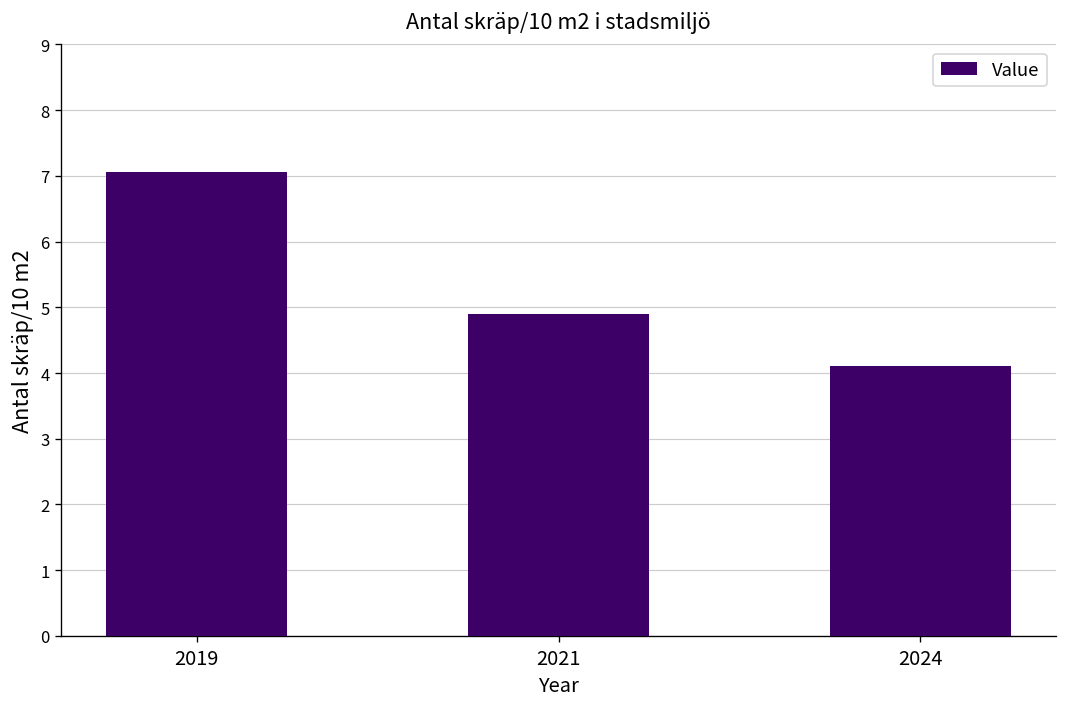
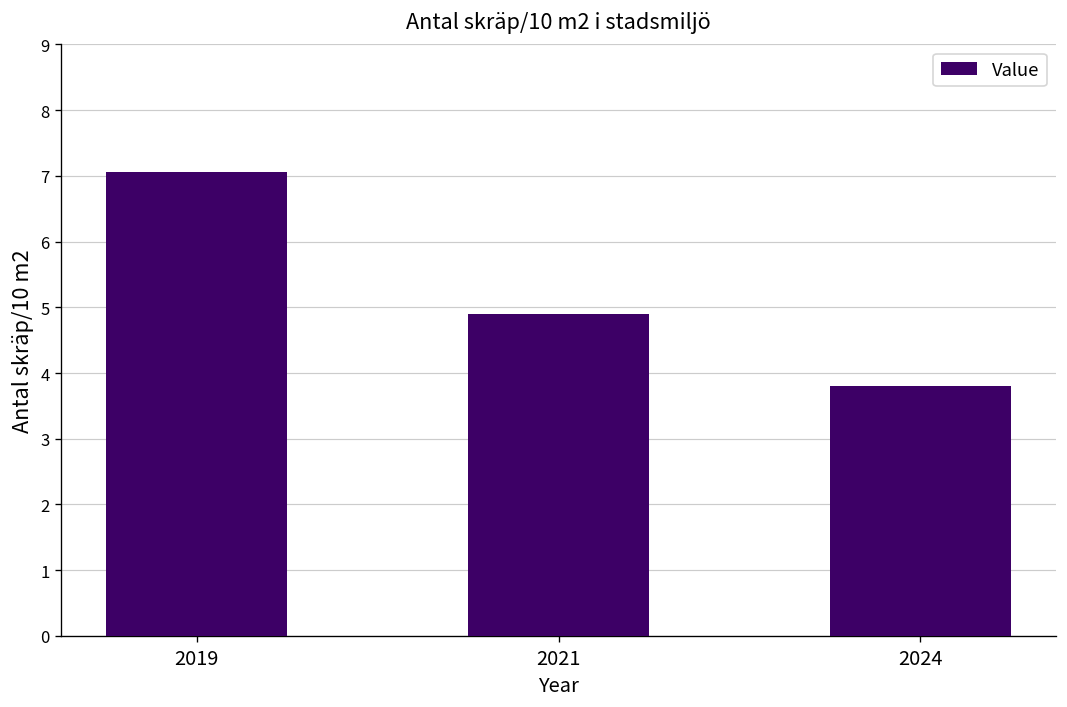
2024: 4.1 -> 3.8
